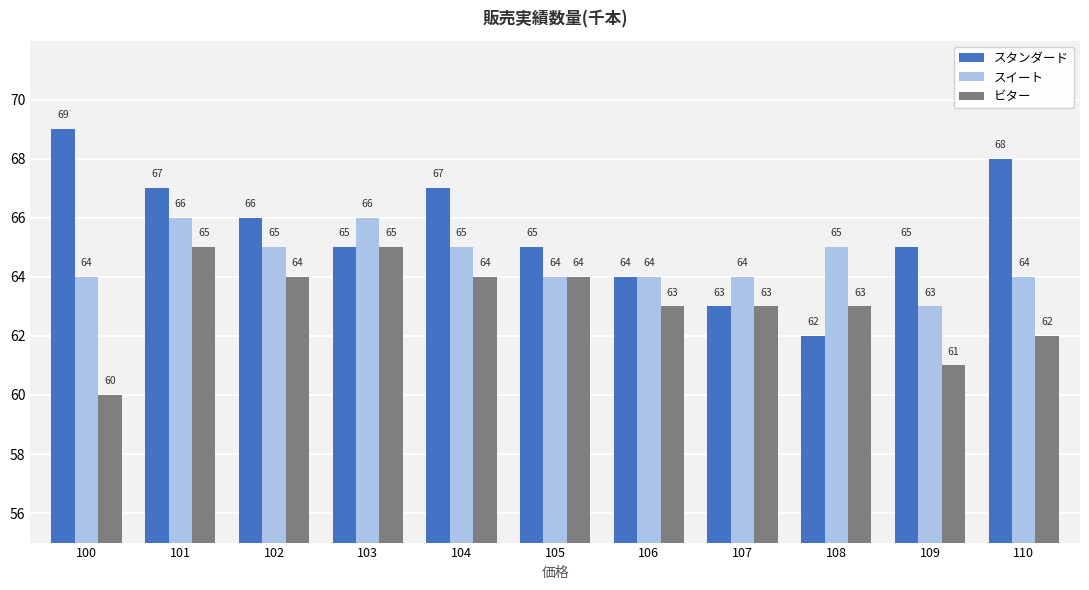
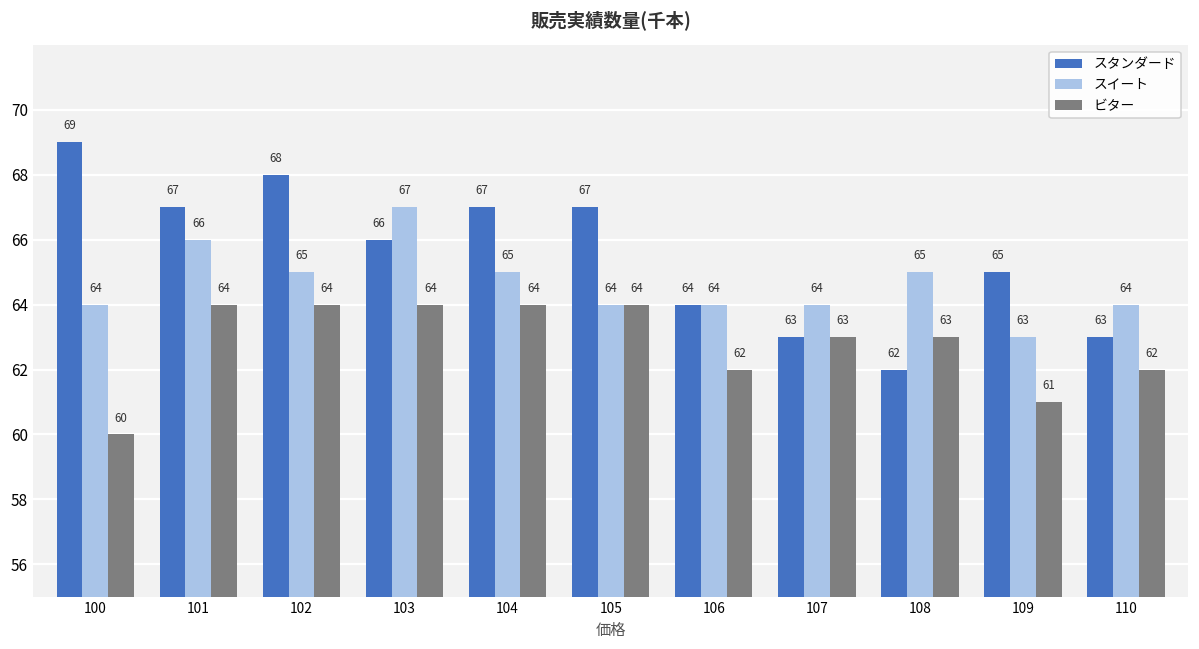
ビター, 101: 65 -> 64
スタンダード, 102: 66 -> 68
スタンダード, 103: 65 -> 66
スイート, 103: 66 -> 67
ビター, 103: 65 -> 64
スタンダード, 105: 65 -> 67
ビター, 106: 63 -> 62
スタンダード, 110: 68 -> 63
